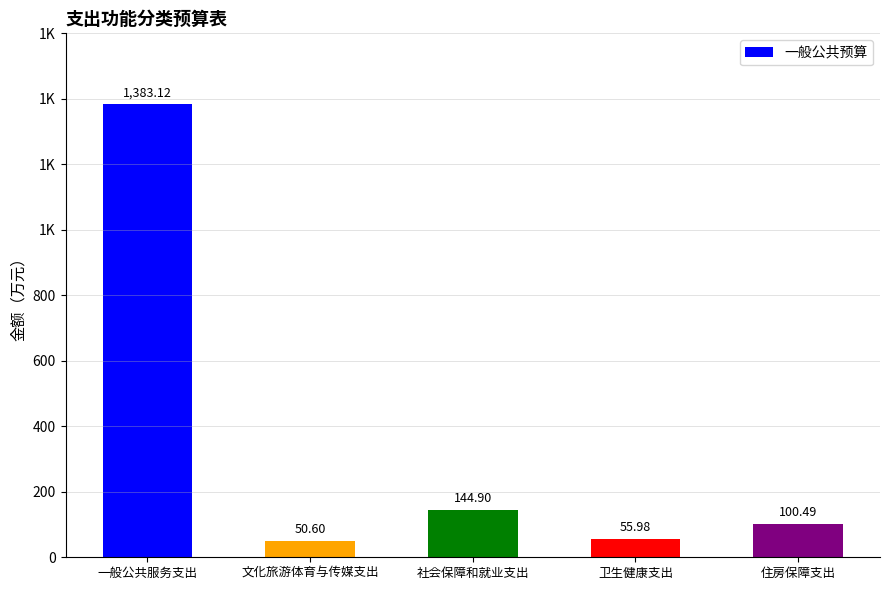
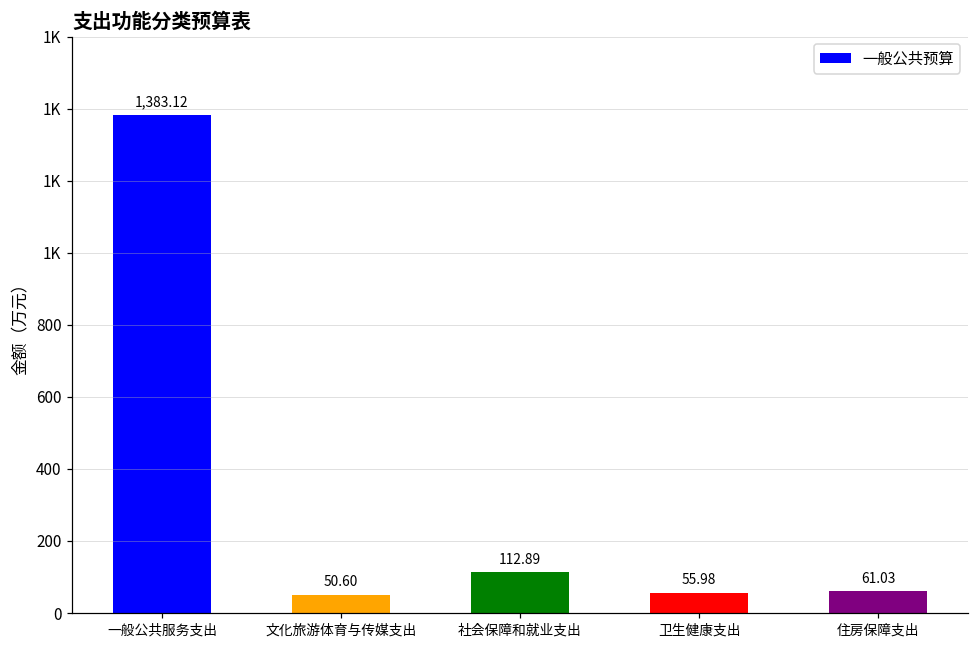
社会保障和就业支出: 144.90 -> 112.89
住房保障支出: 100.49 -> 61.03
